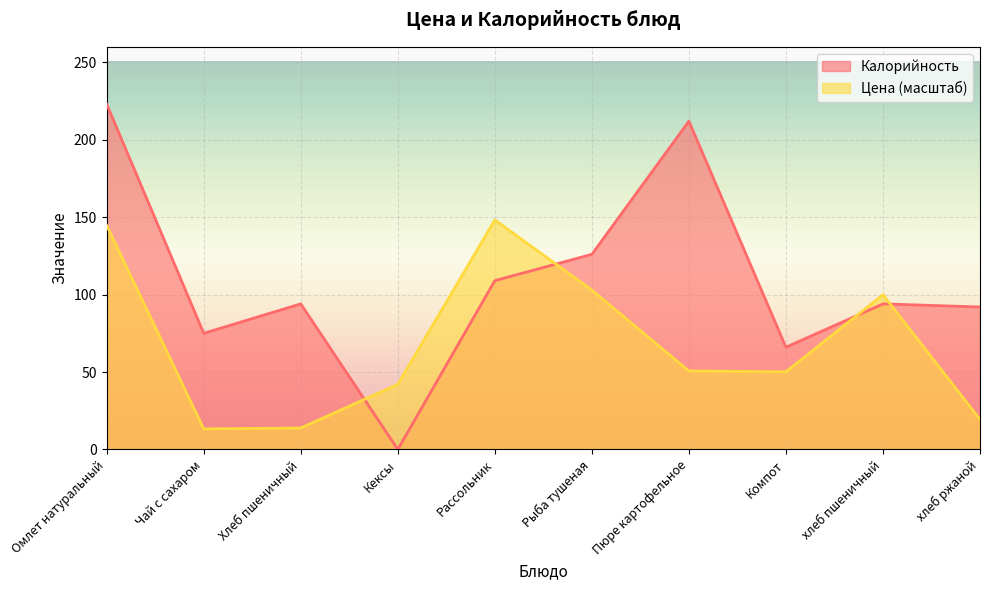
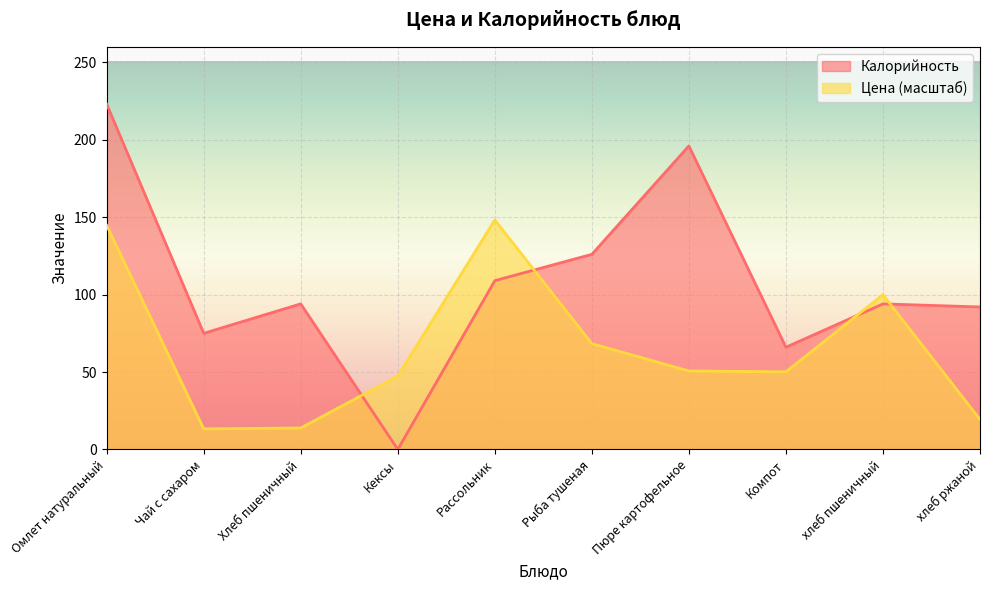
Цена (масштаб), Кексы: 42 -> 47
Цена (масштаб), Рыба тушеная: 103 -> 68
Калорийность, Пюре картофельное: 212 -> 196
